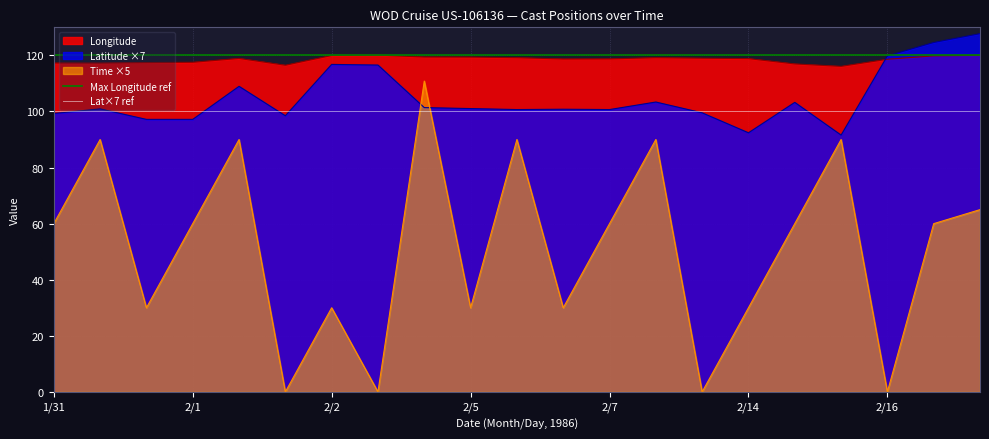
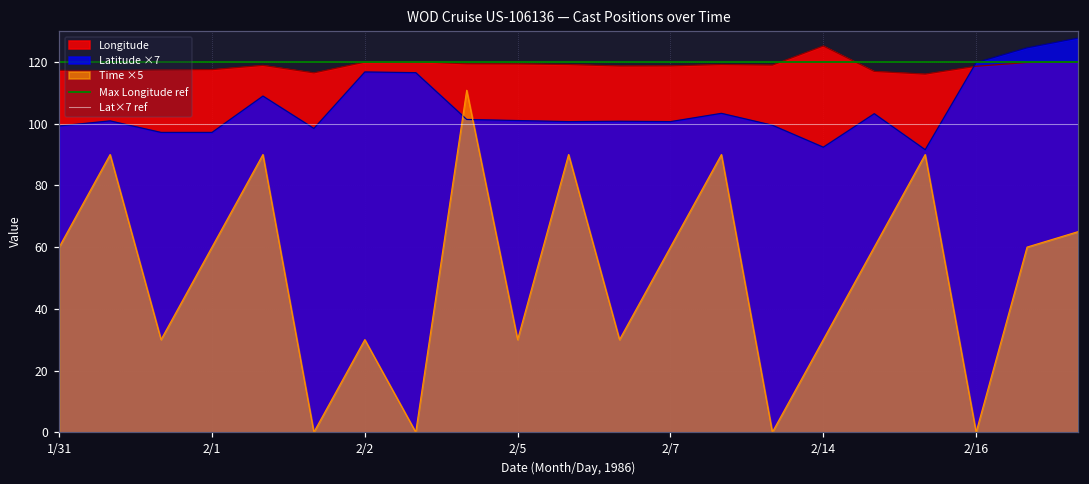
Longitude, 2/14: 119 -> 125
